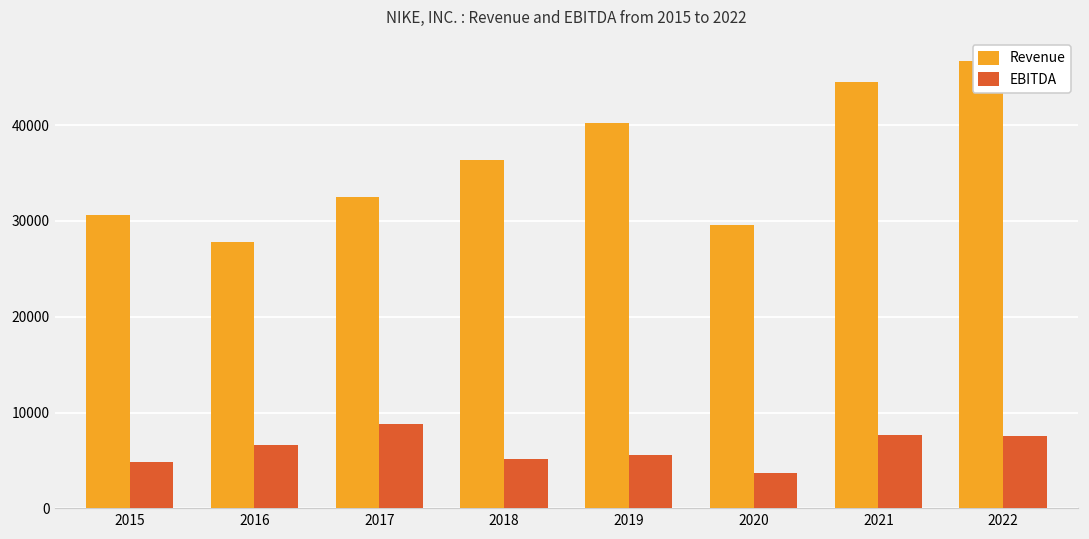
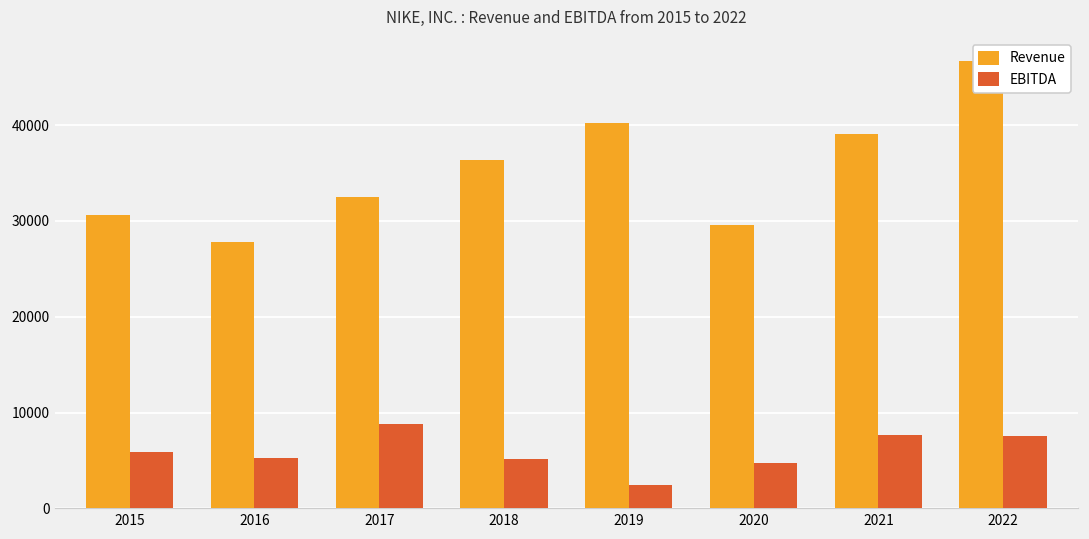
EBITDA, 2015: 5000 -> 6000
EBITDA, 2016: 7000 -> 5000
EBITDA, 2019: 6000 -> 2000
EBITDA, 2020: 4000 -> 5000
Revenue, 2021: 45000 -> 39000
